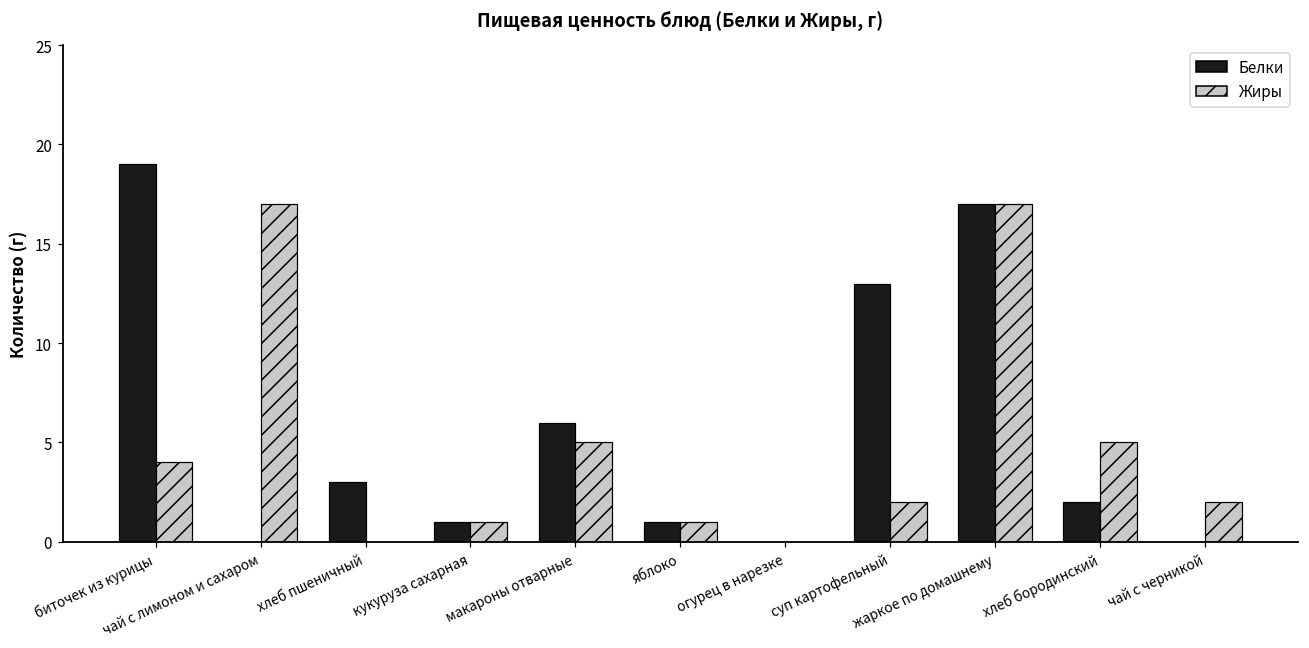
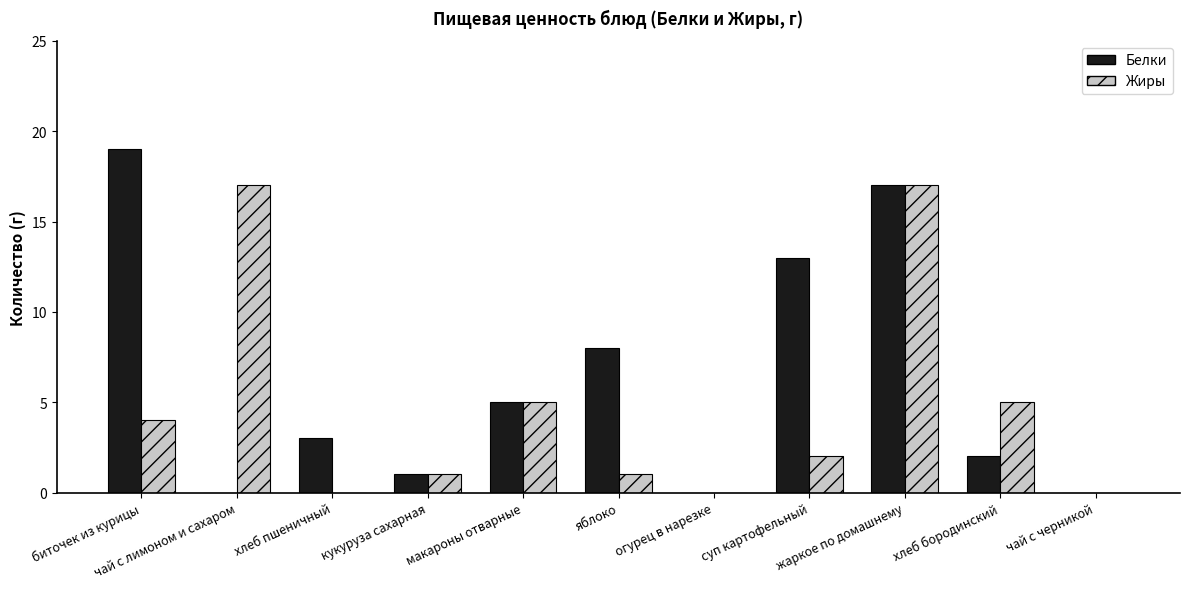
Белки, макароны отварные: 6 -> 5
Белки, яблоко: 1 -> 8
Жиры, чай с черникой: 2 -> 0
